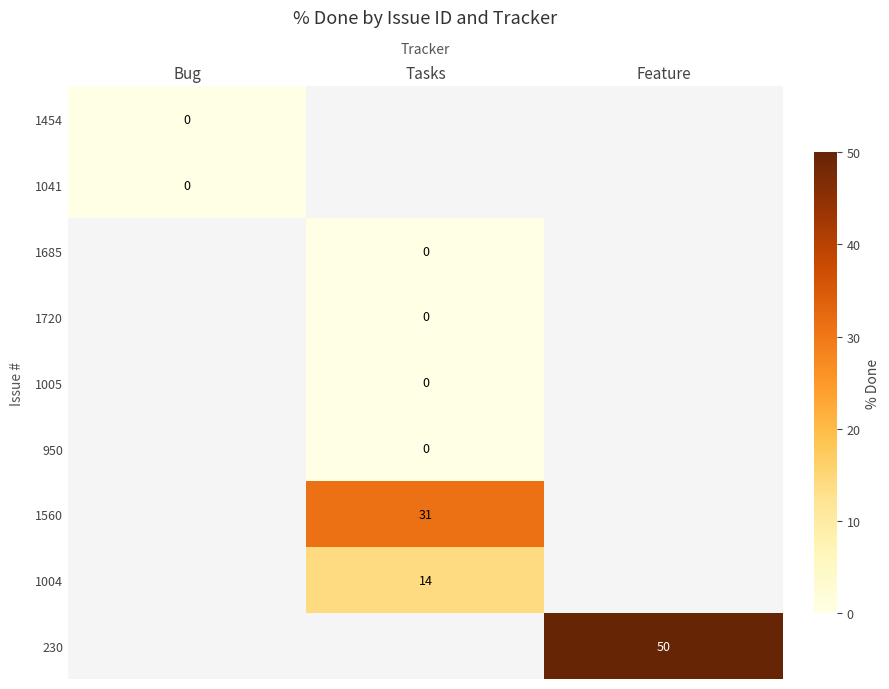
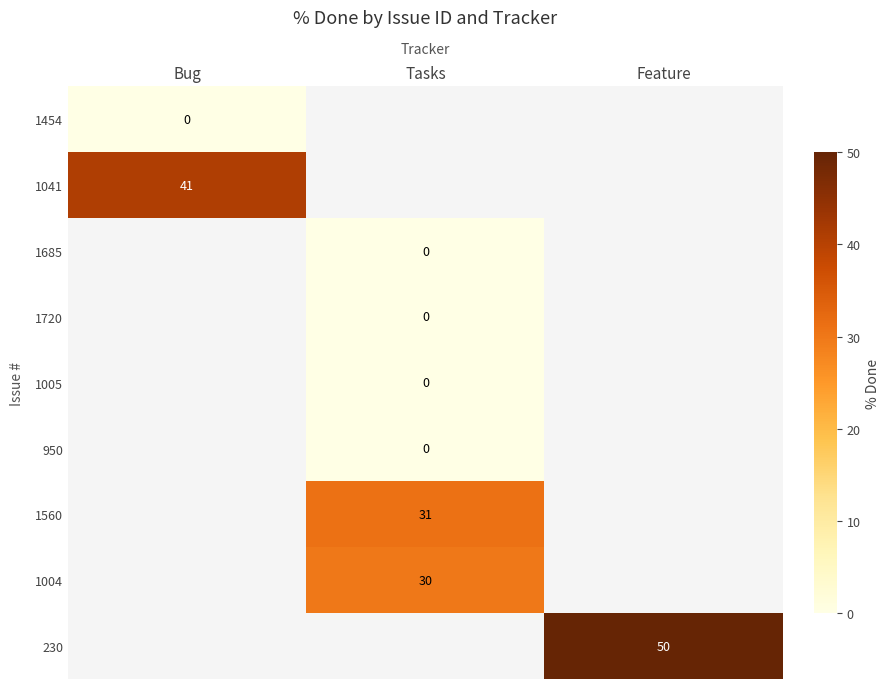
1041, Bug: 0 -> 41
1004, Tasks: 14 -> 30
